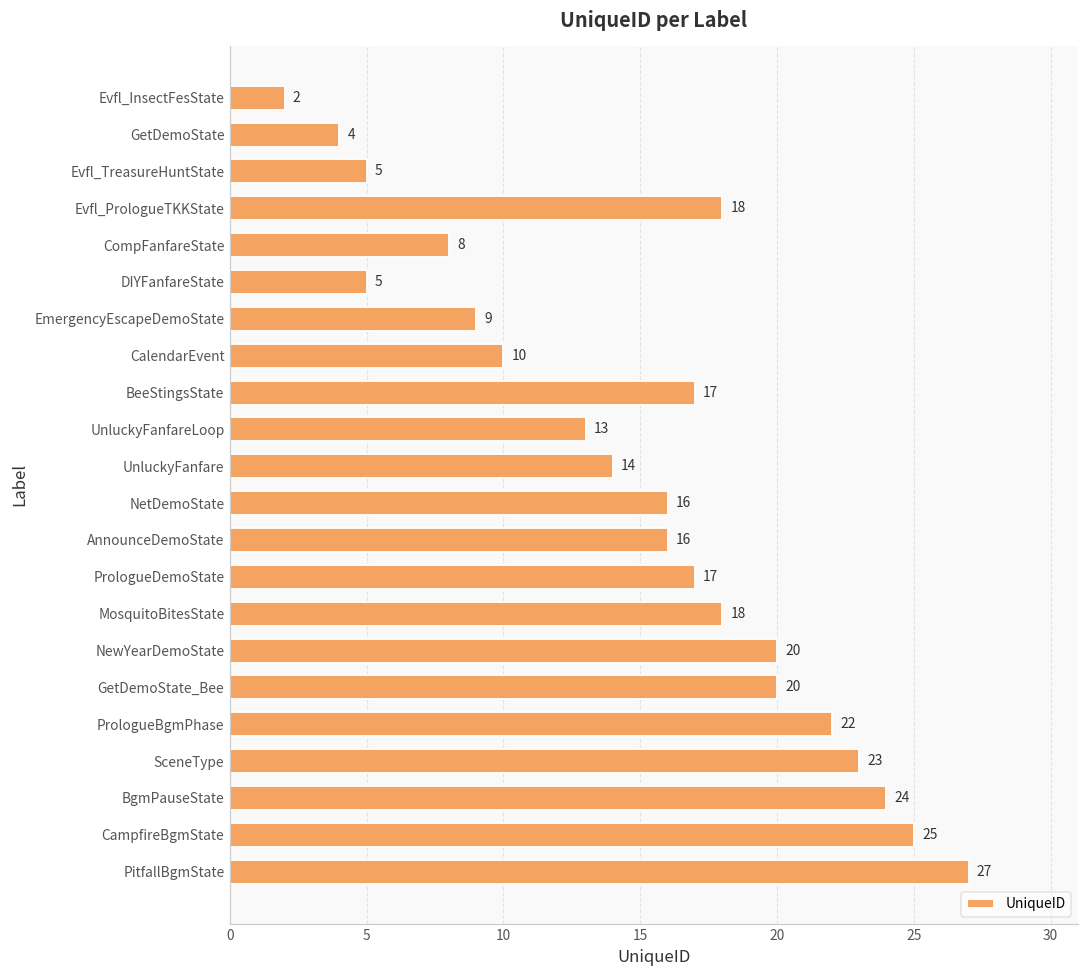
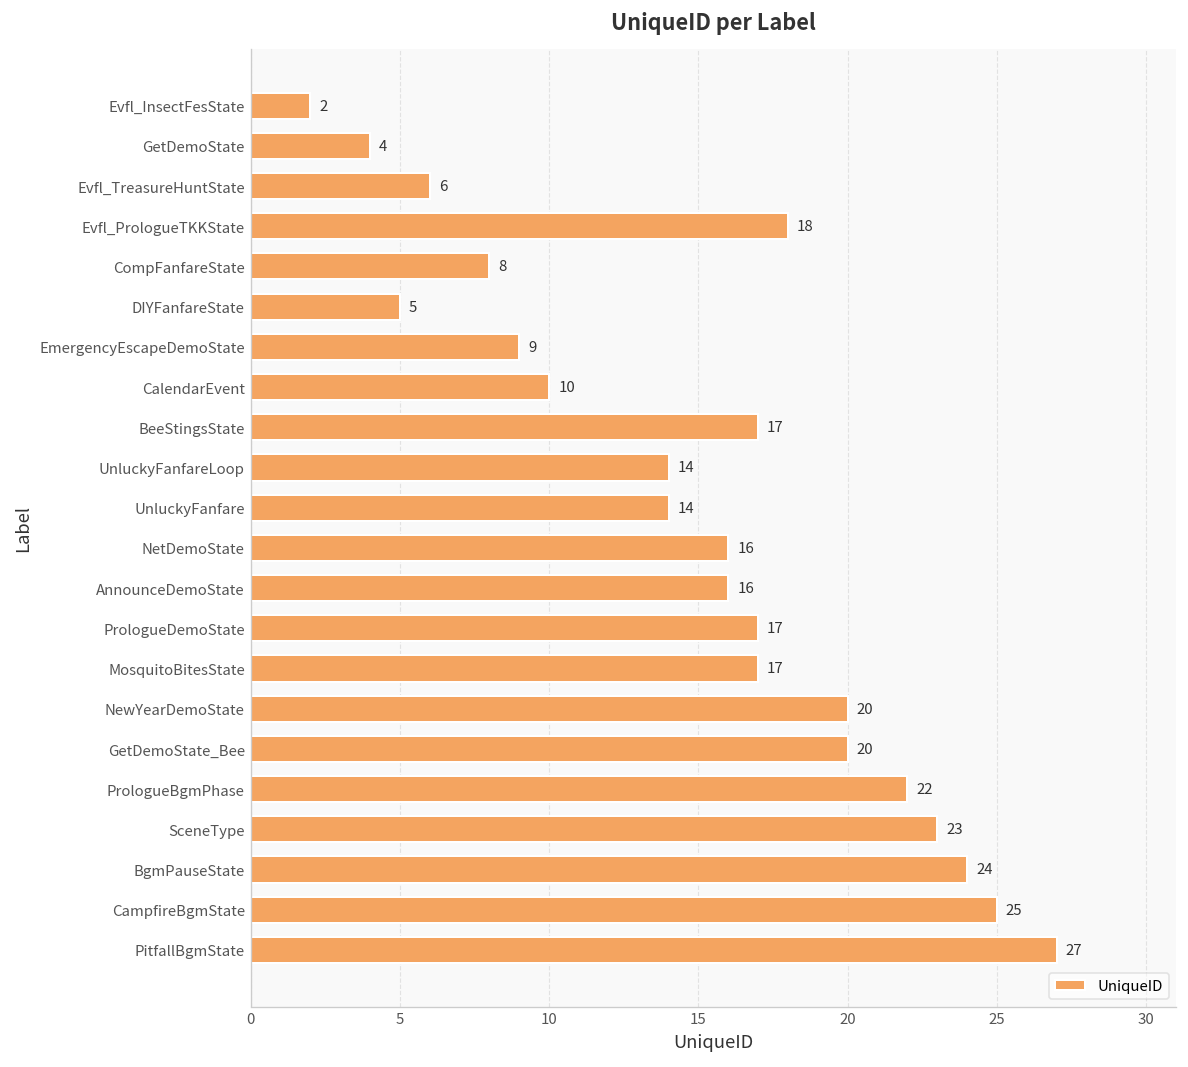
Evfl_TreasureHuntState: 5 -> 6
UnluckyFanfareLoop: 13 -> 14
MosquitoBitesState: 18 -> 17
